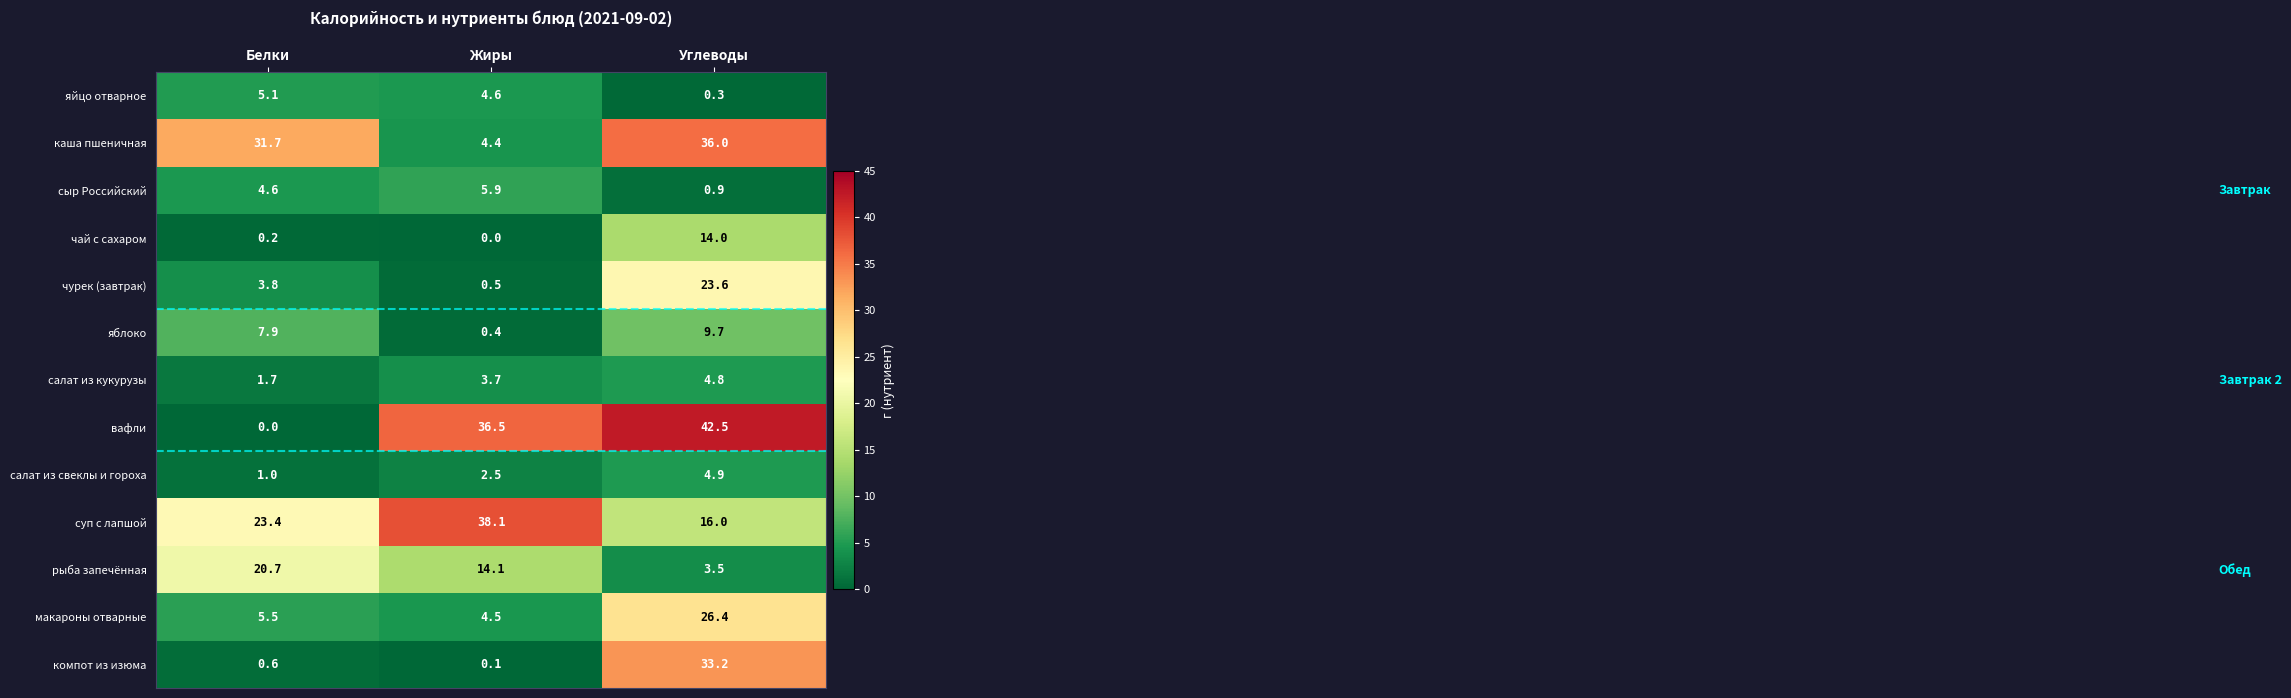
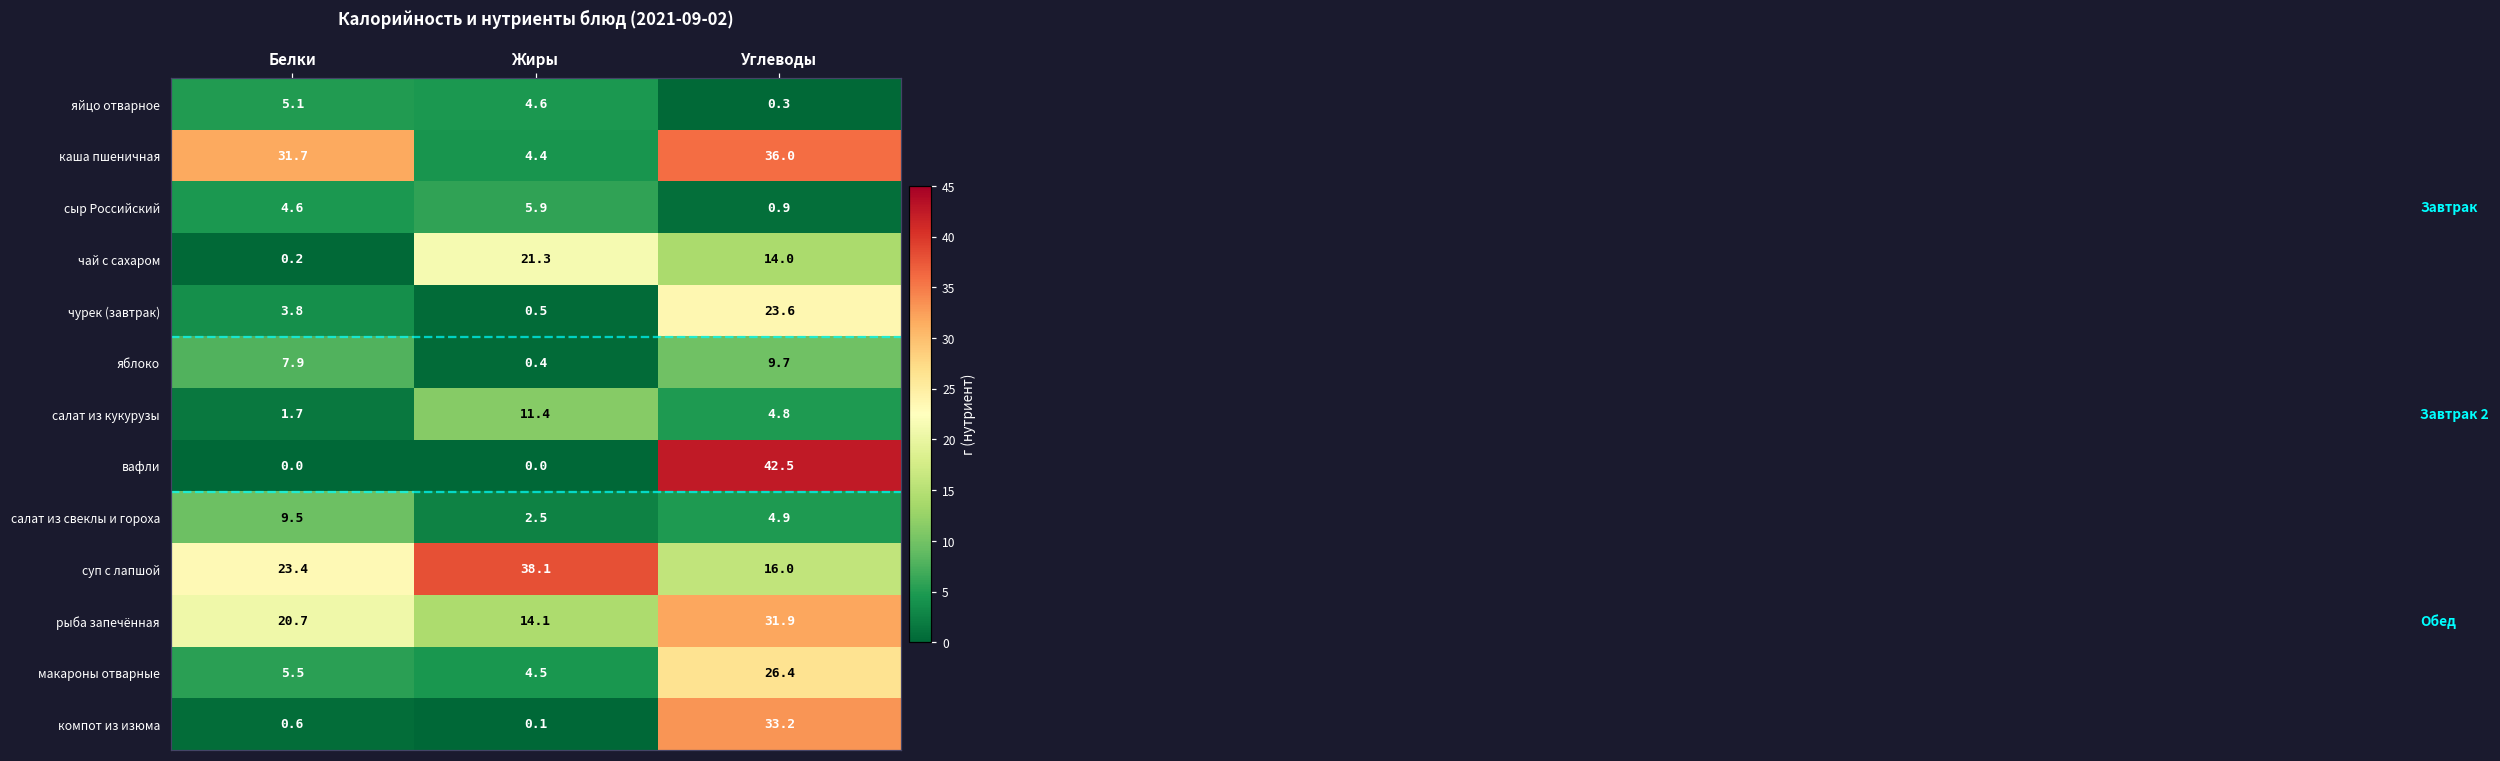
чай с сахаром, Жиры: 0.0 -> 21.3
салат из кукурузы, Жиры: 3.7 -> 11.4
вафли, Жиры: 36.5 -> 0.0
салат из свеклы и гороха, Белки: 1.0 -> 9.5
рыба запечённая, Углеводы: 3.5 -> 31.9
